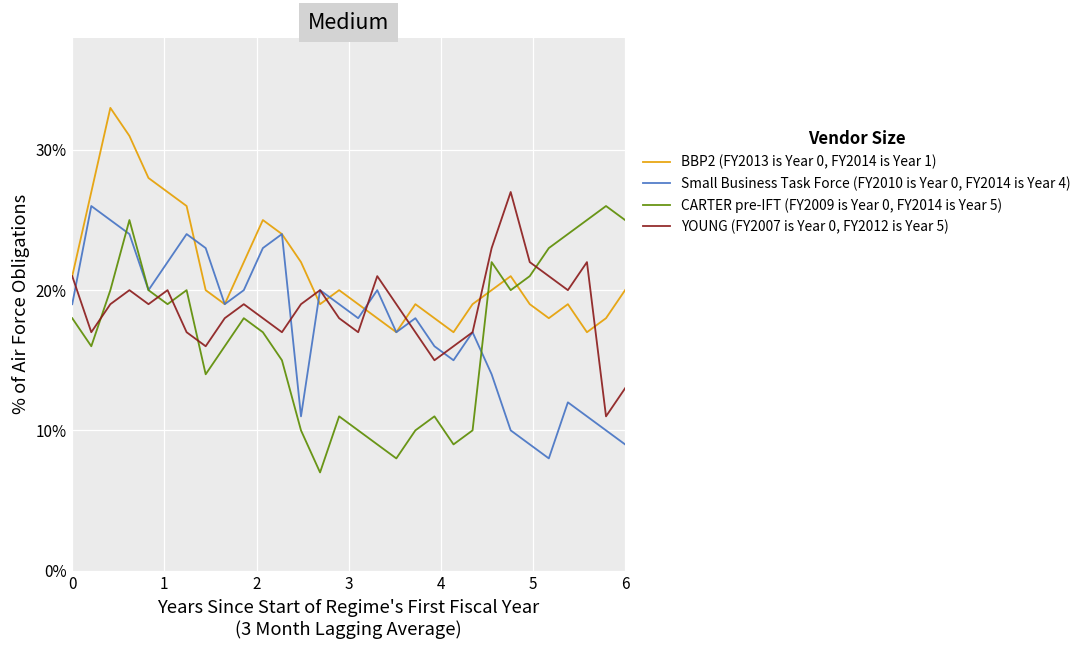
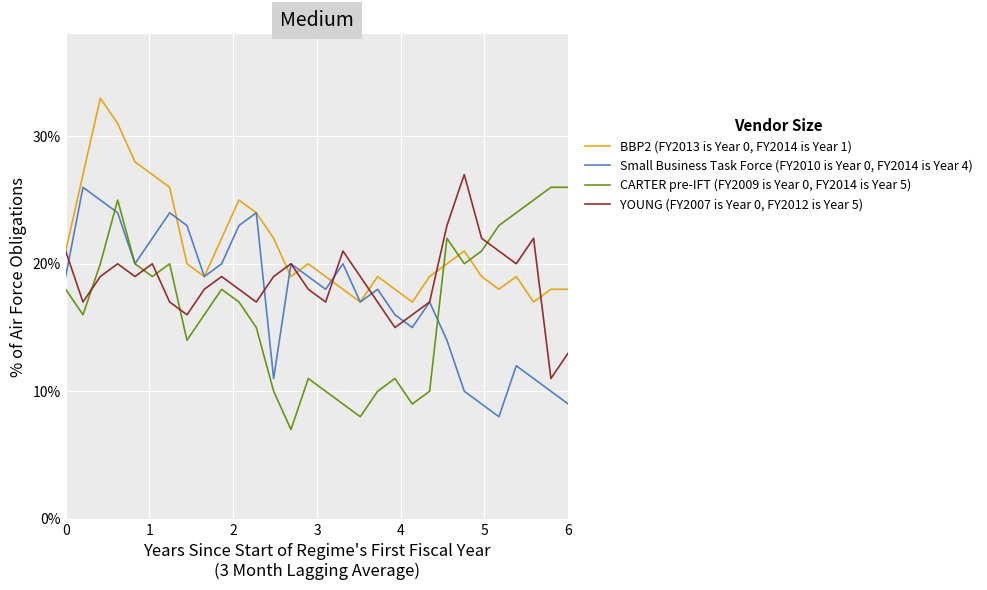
BBP2 (FY2013 is Year 0, FY2014 is Year 1), 6: 20% -> 18%
CARTER pre-IFT (FY2009 is Year 0, FY2014 is Year 5), 6: 25% -> 26%
